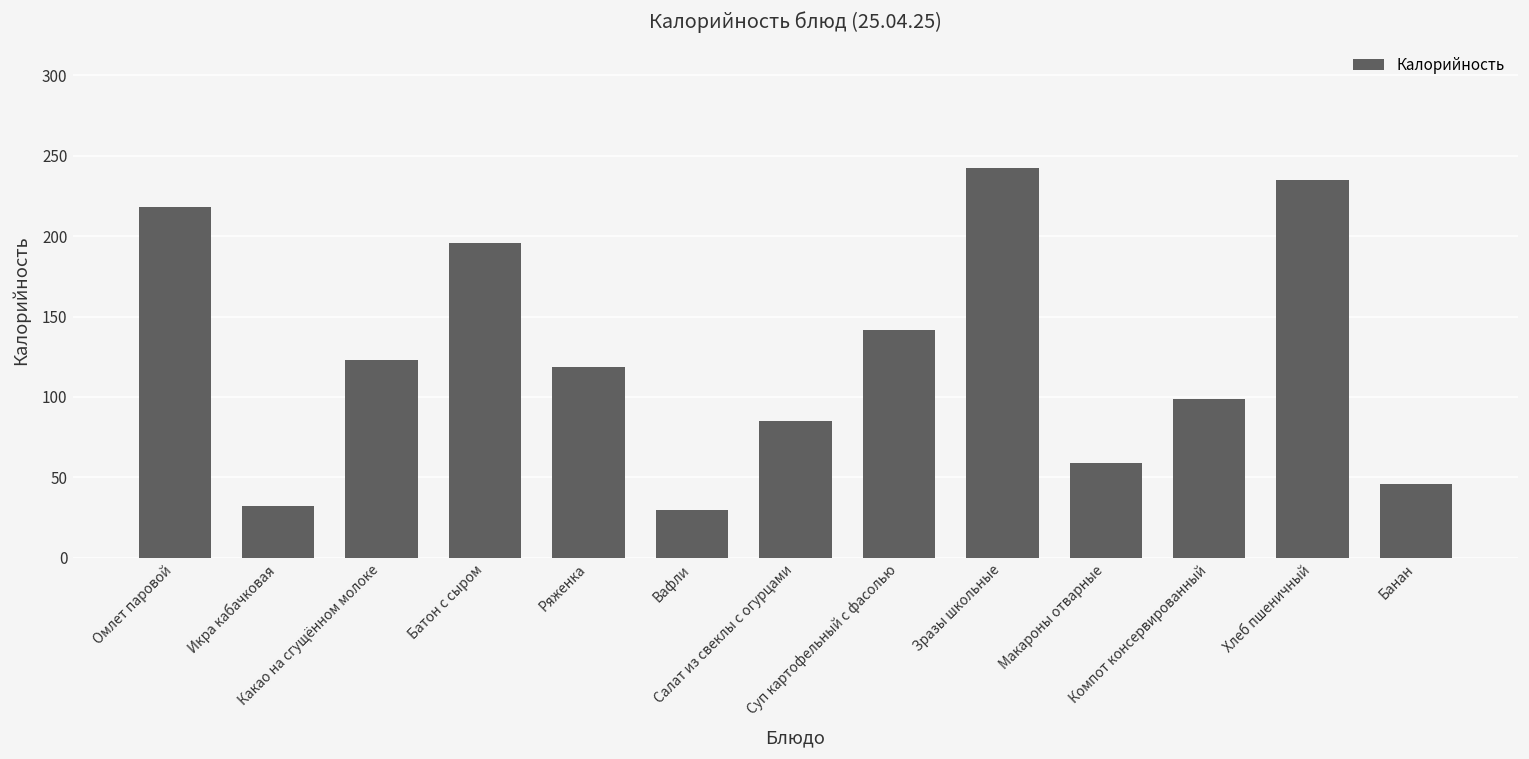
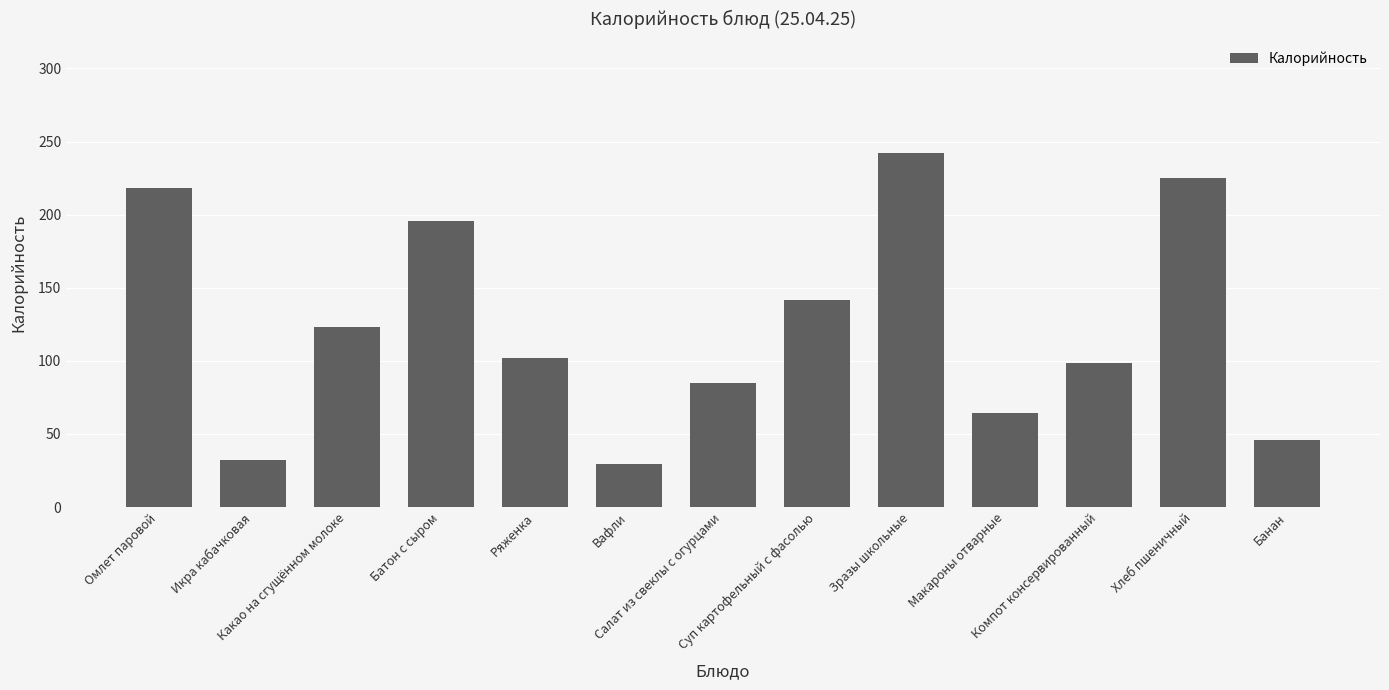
Ряженка: 118 -> 102
Макароны отварные: 59 -> 65
Хлеб пшеничный: 235 -> 225
